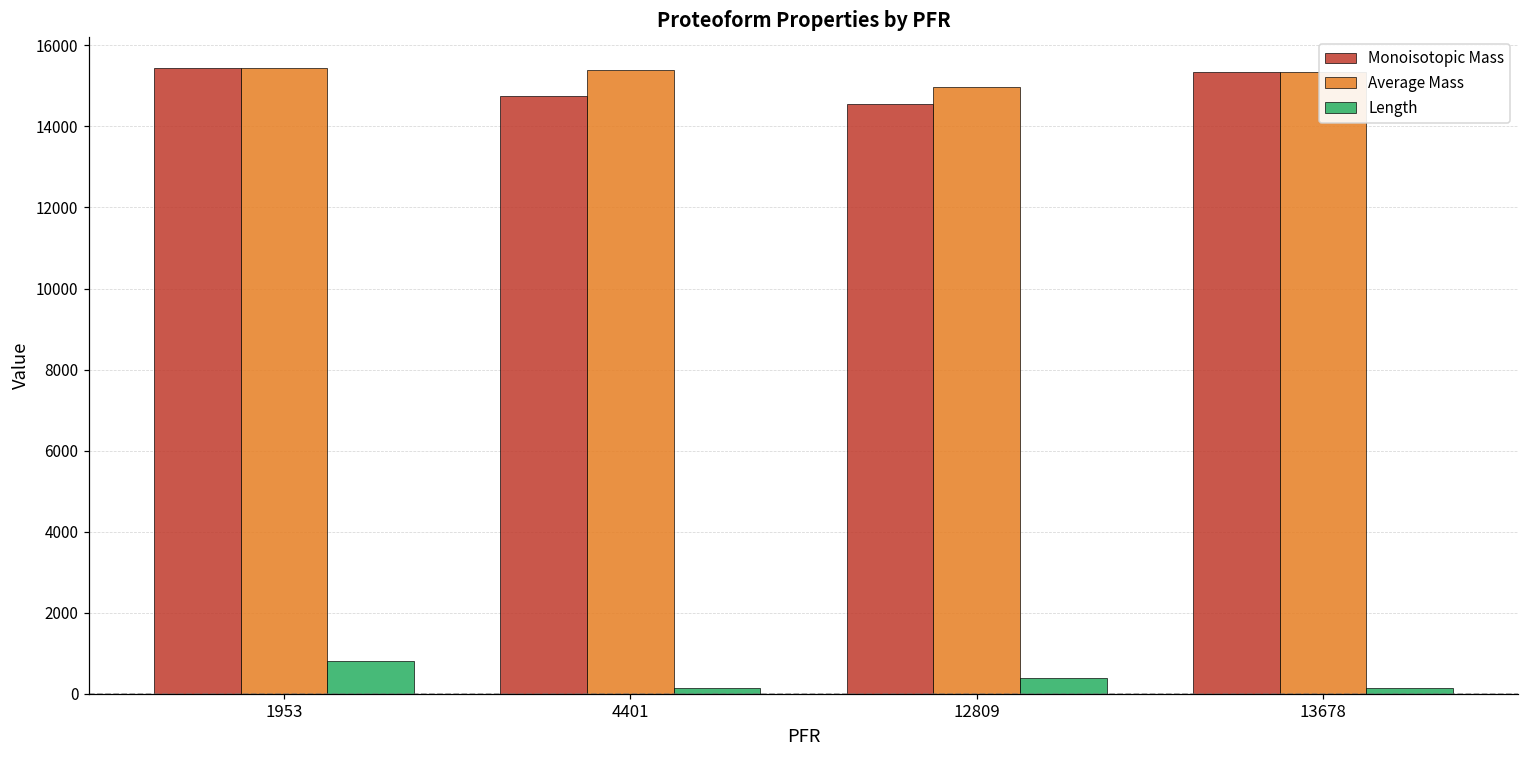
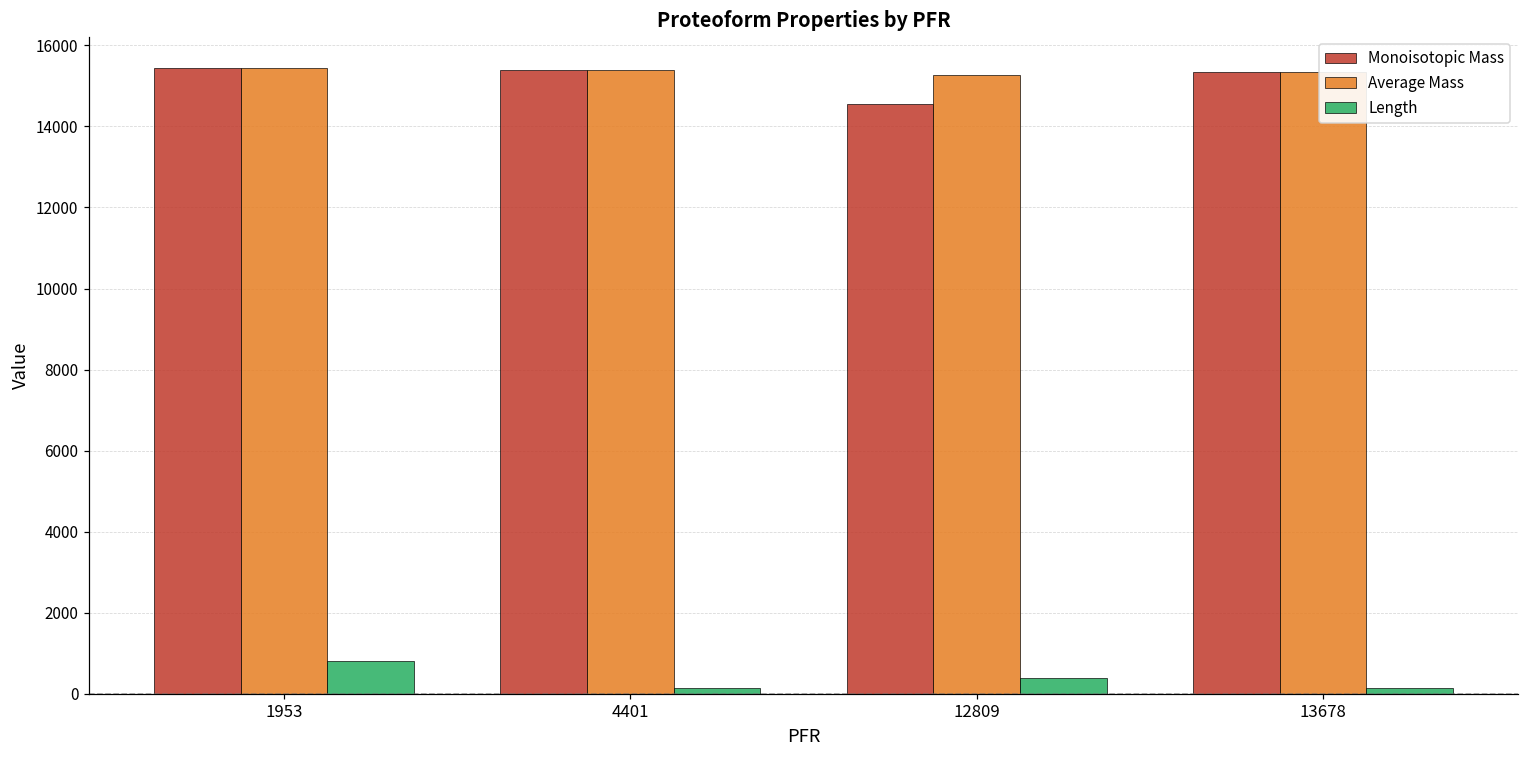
Monoisotopic Mass, 4401: 14700 -> 15400
Average Mass, 12809: 15000 -> 15300
